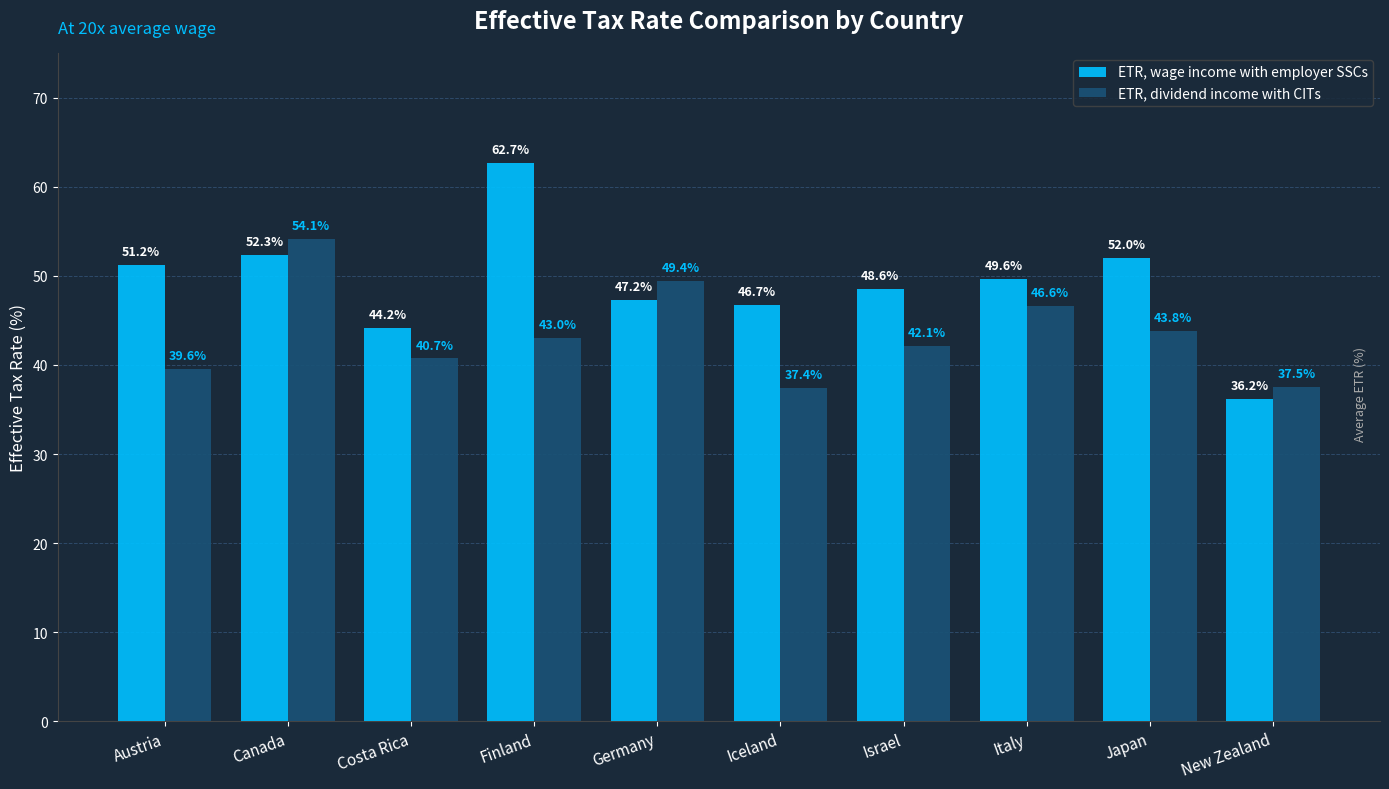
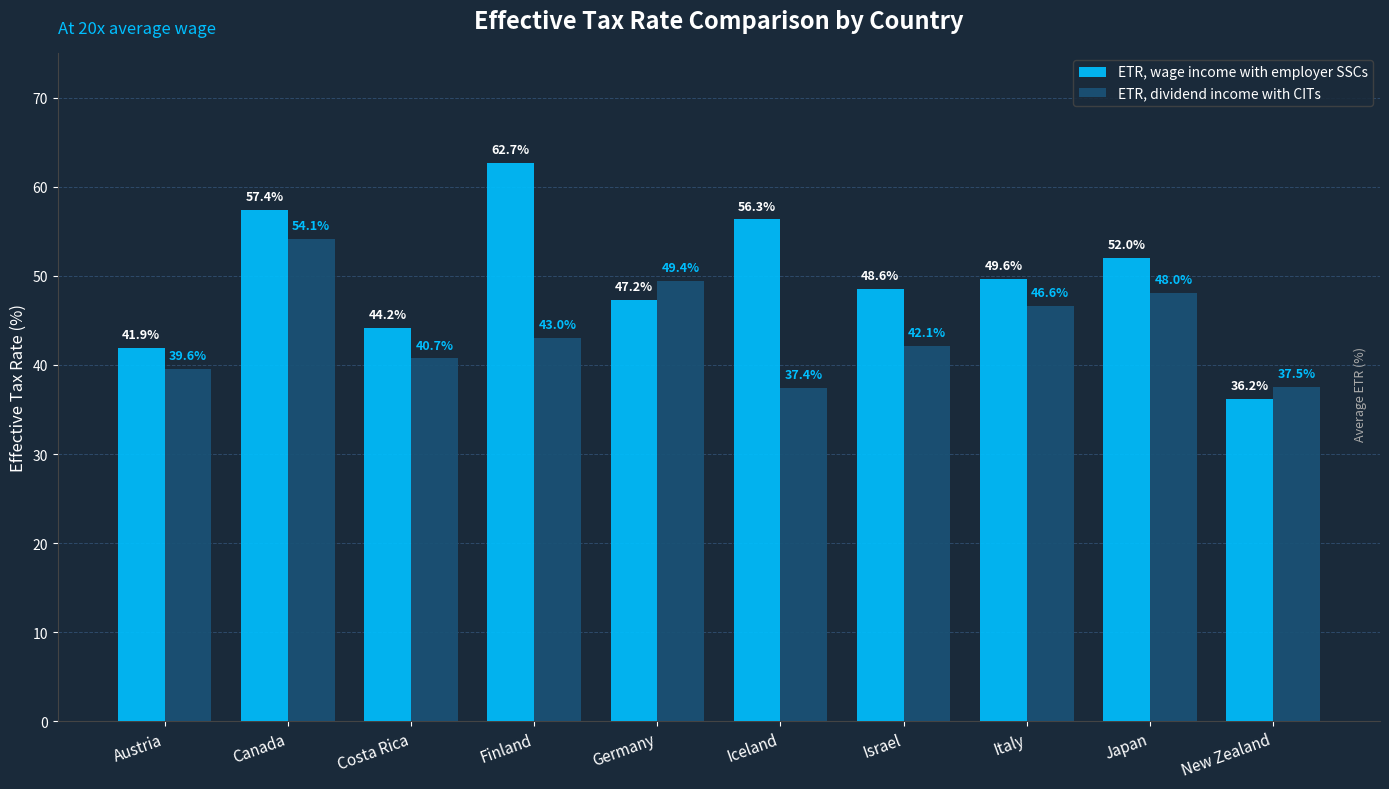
ETR, wage income with employer SSCs, Austria: 51.2% -> 41.9%
ETR, wage income with employer SSCs, Canada: 52.3% -> 57.4%
ETR, wage income with employer SSCs, Iceland: 46.7% -> 56.3%
ETR, dividend income with CITs, Japan: 43.8% -> 48.0%
